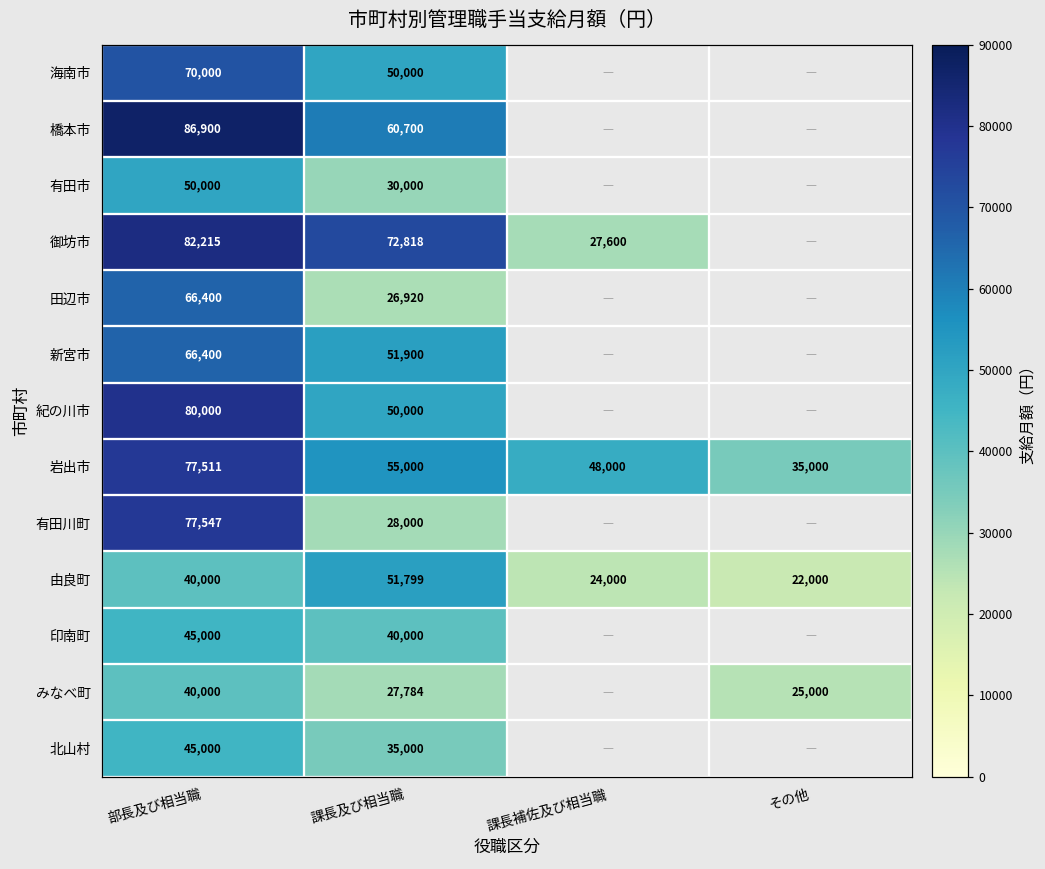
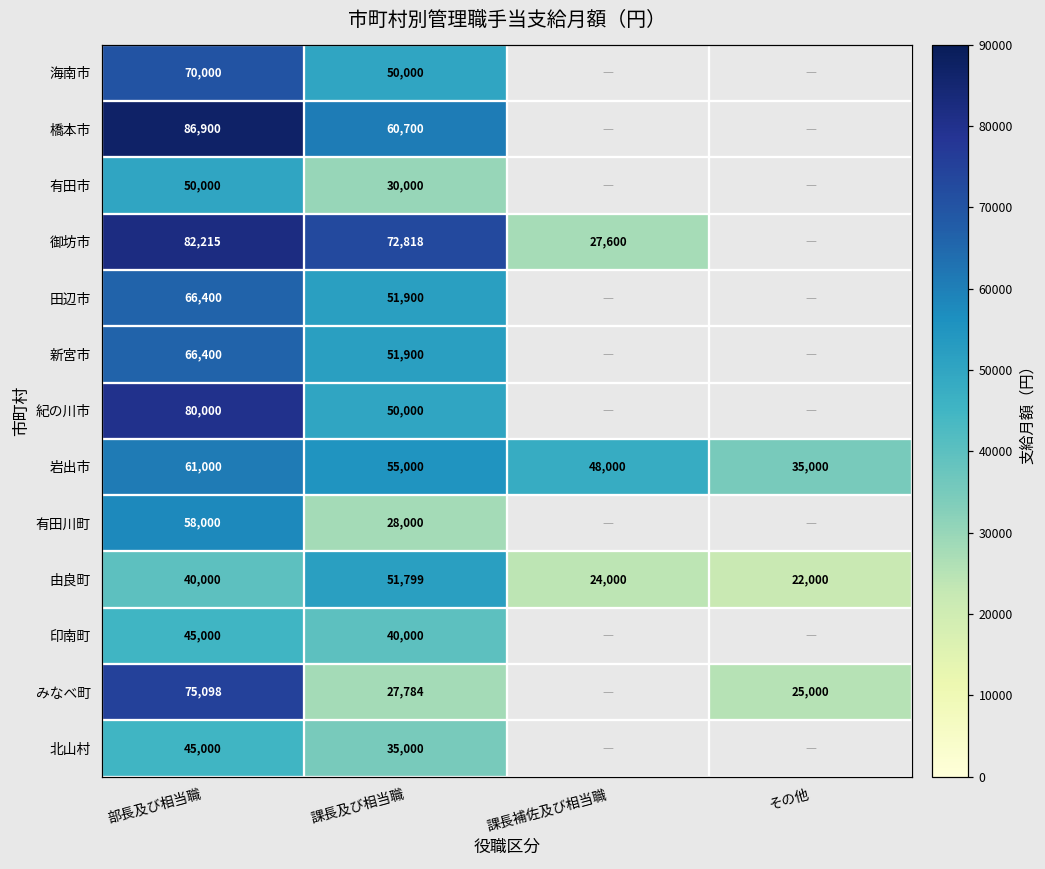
田辺市, 課長及び相当職: 26,920 -> 51,900
岩出市, 部長及び相当職: 77,511 -> 61,000
有田川町, 部長及び相当職: 77,547 -> 58,000
みなべ町, 部長及び相当職: 40,000 -> 75,098
